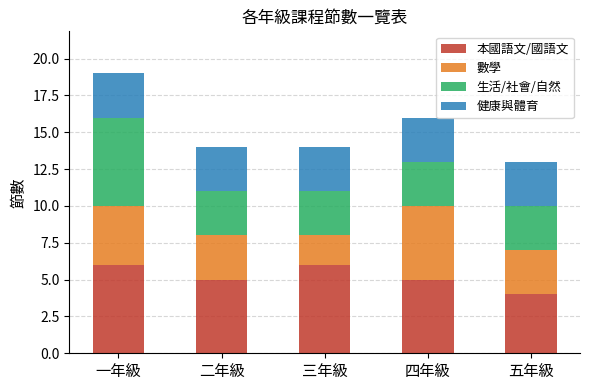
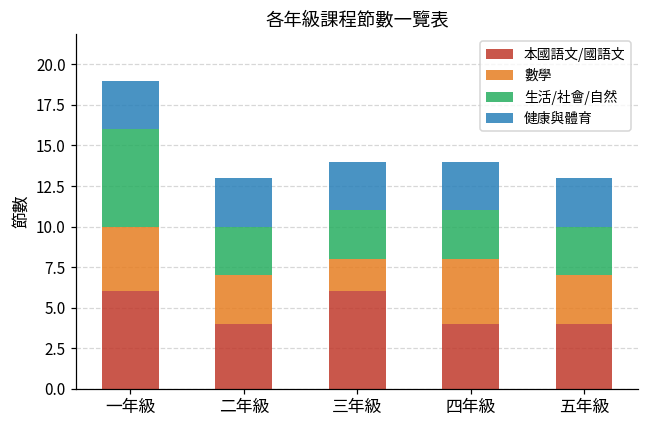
本國語文/國語文, 二年級: 5 -> 4
本國語文/國語文, 四年級: 5 -> 4
數學, 四年級: 5 -> 4
